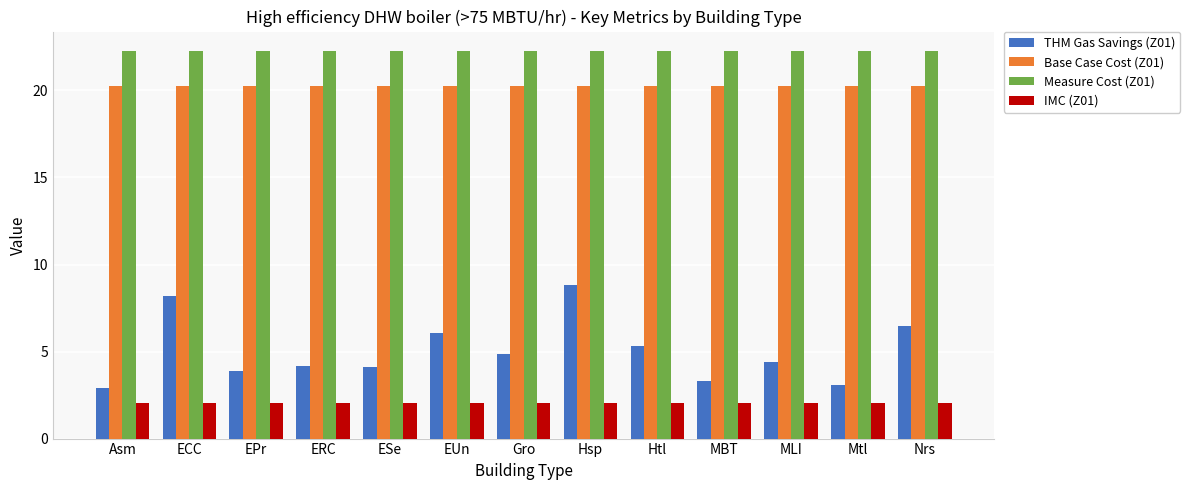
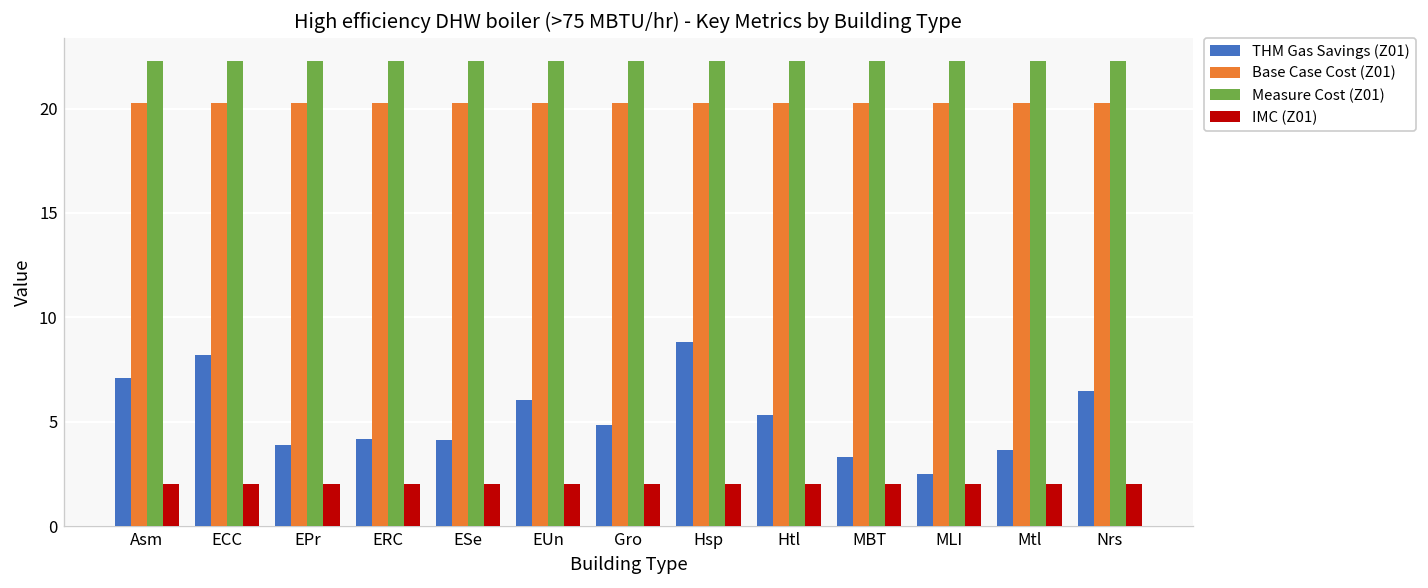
THM Gas Savings (Z01), Asm: 2.9 -> 7.1
THM Gas Savings (Z01), MLI: 4.4 -> 2.5
THM Gas Savings (Z01), Mtl: 3.1 -> 3.6
